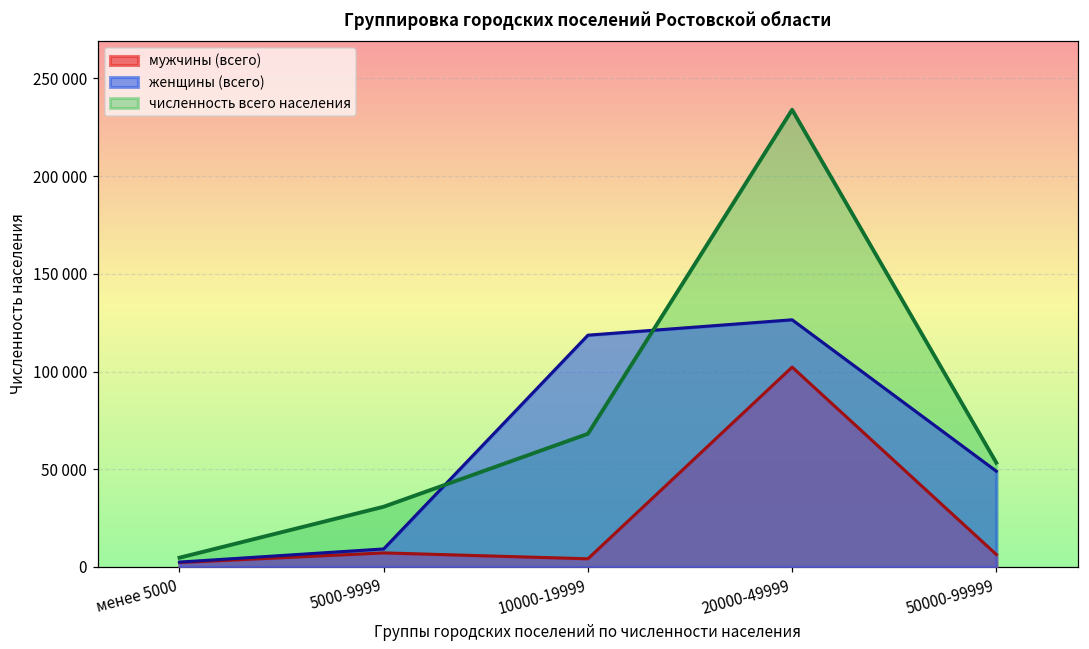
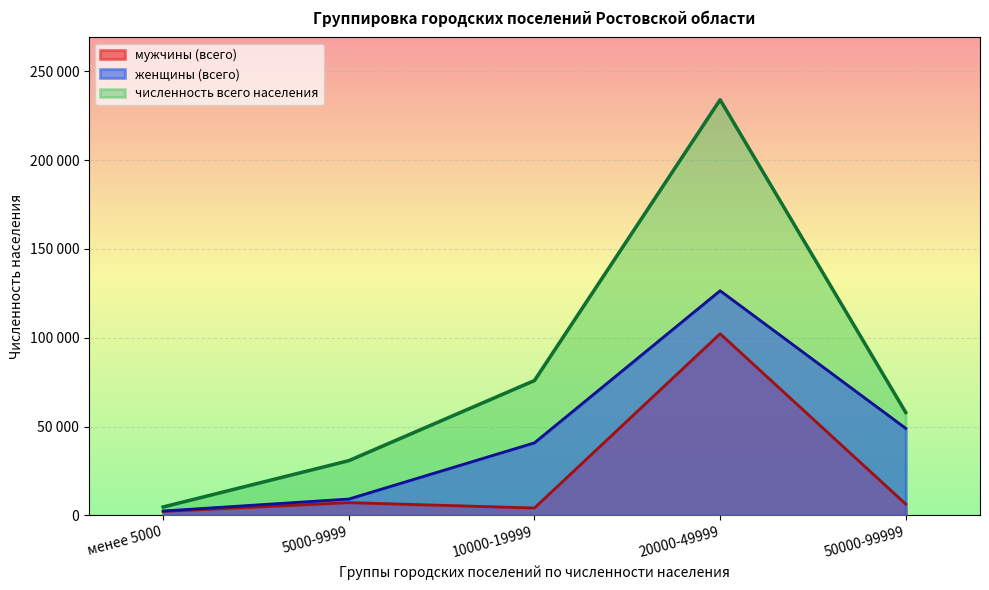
женщины (всего), 10000-19999: 119000 -> 41000
численность всего населения, 10000-19999: 68000 -> 76000
численность всего населения, 50000-99999: 53000 -> 58000
